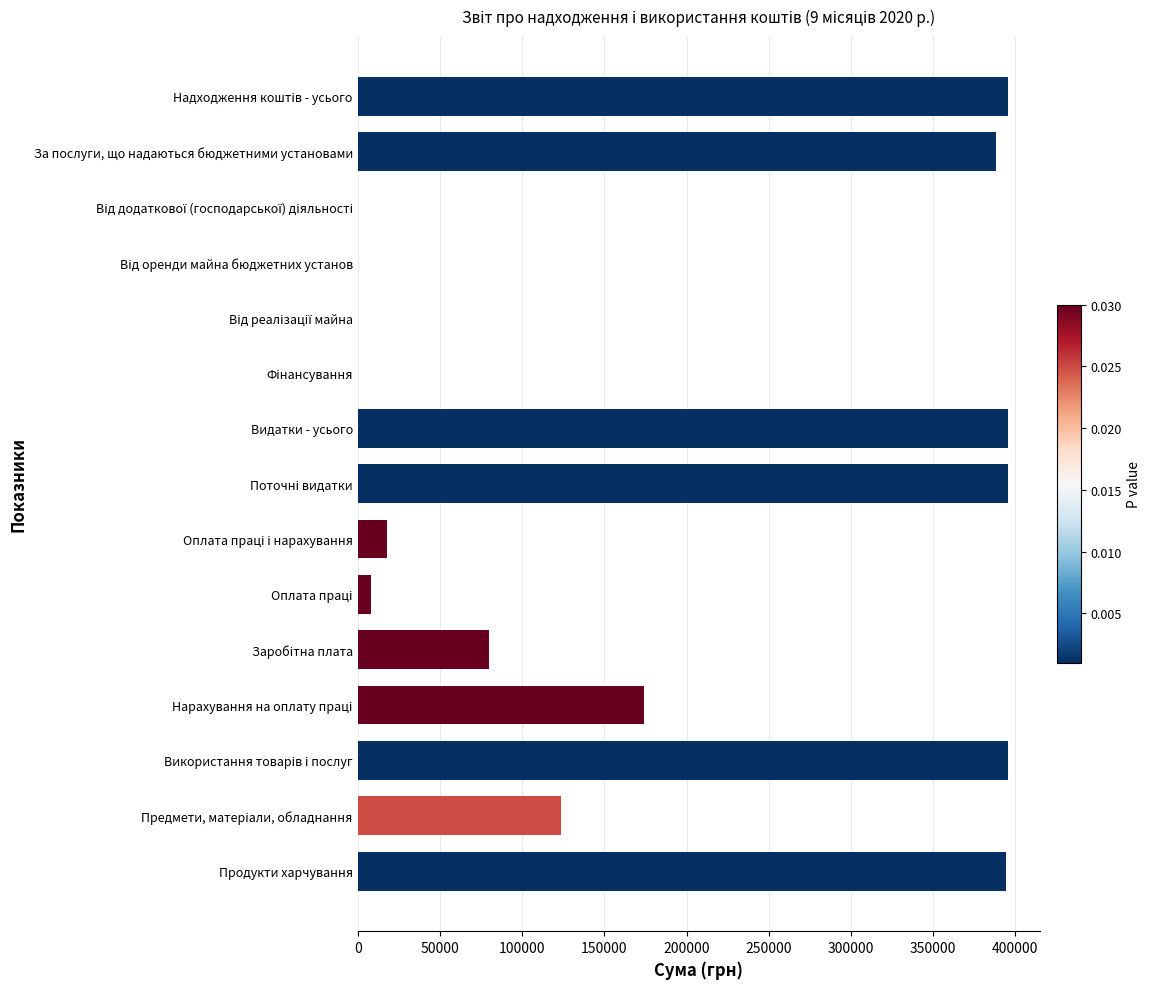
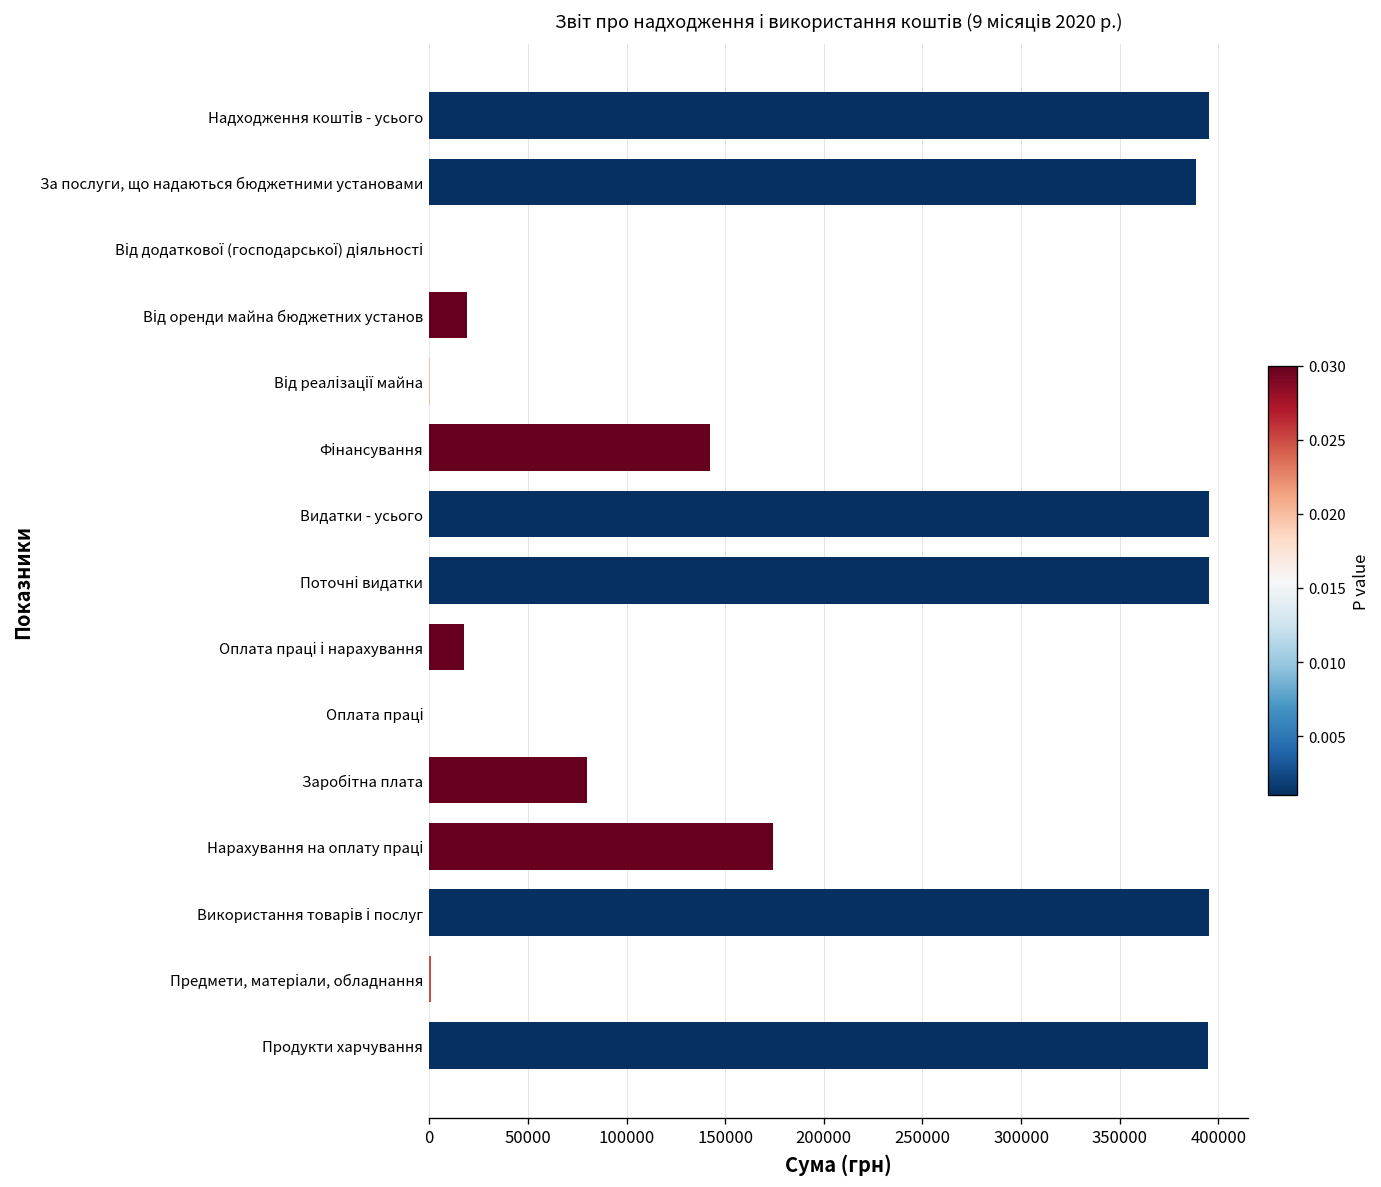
Від оренди майна бюджетних установ: 0 -> 19000
Фінансування: 0 -> 142000
Оплата праці: 8000 -> 0
Предмети, матеріали, обладнання: 124000 -> 1000
